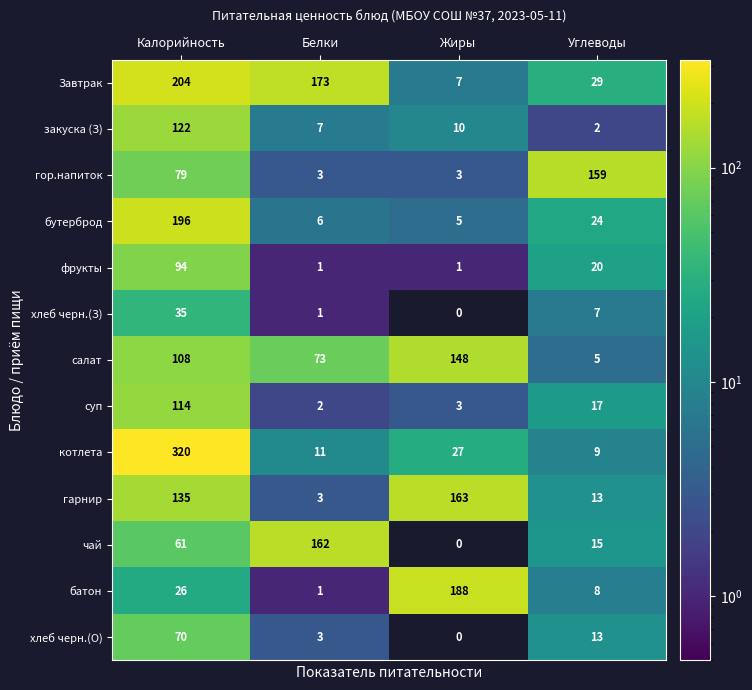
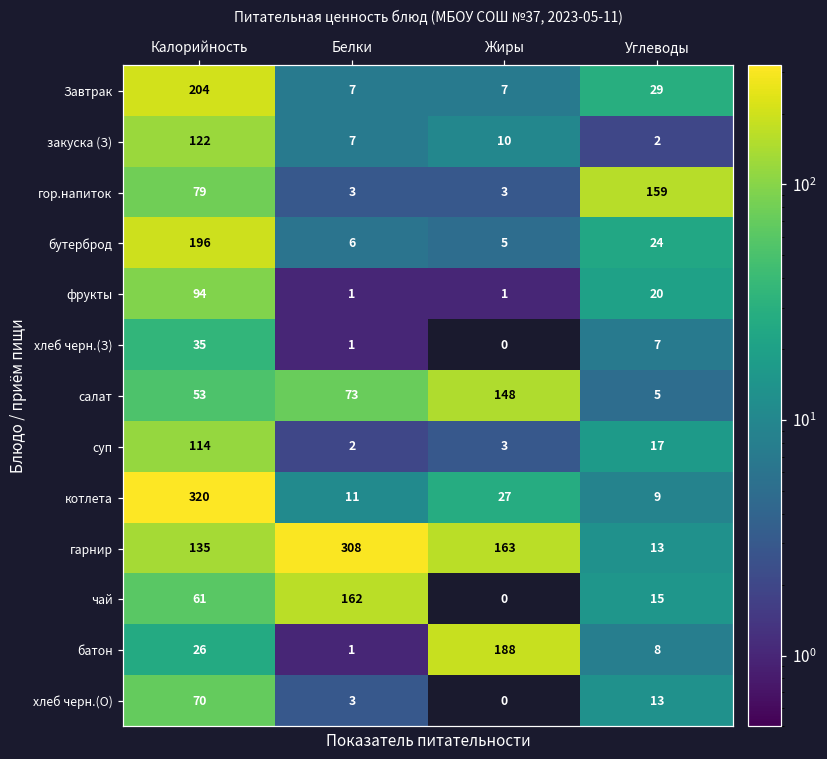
Завтрак, Белки: 173 -> 7
салат, Калорийность: 108 -> 53
гарнир, Белки: 3 -> 308
